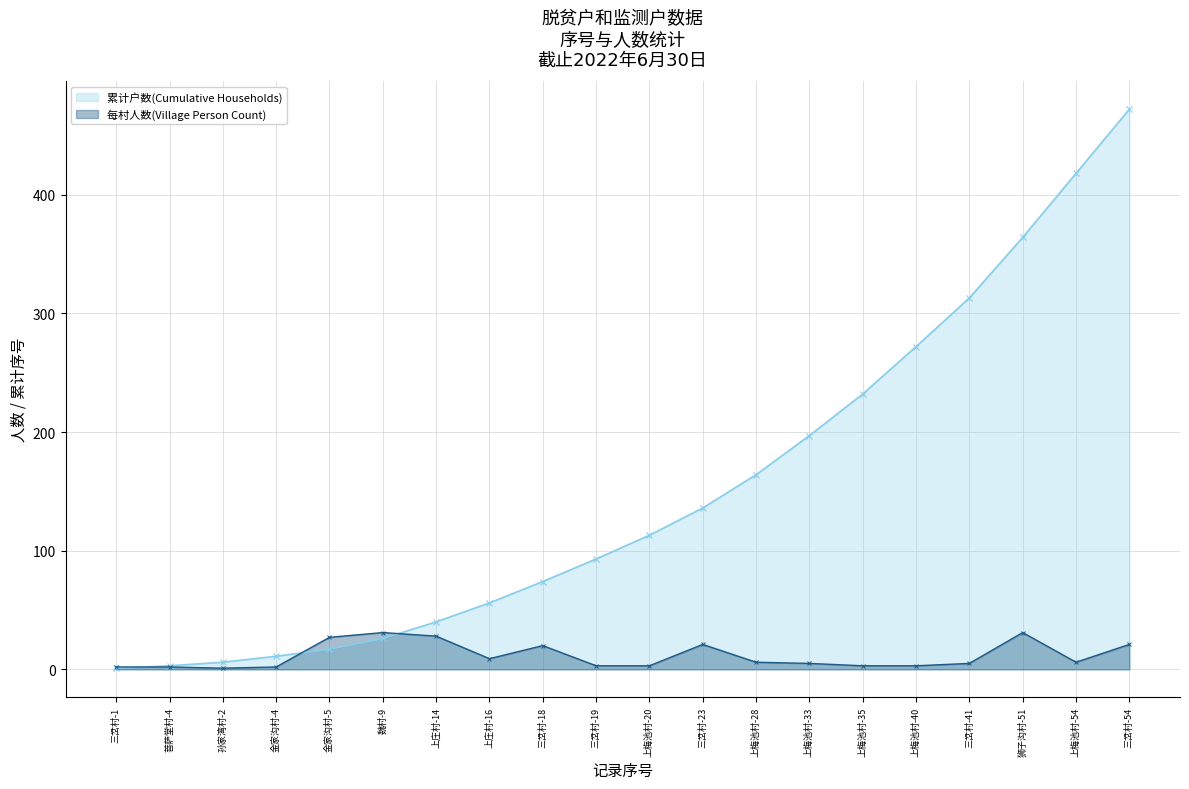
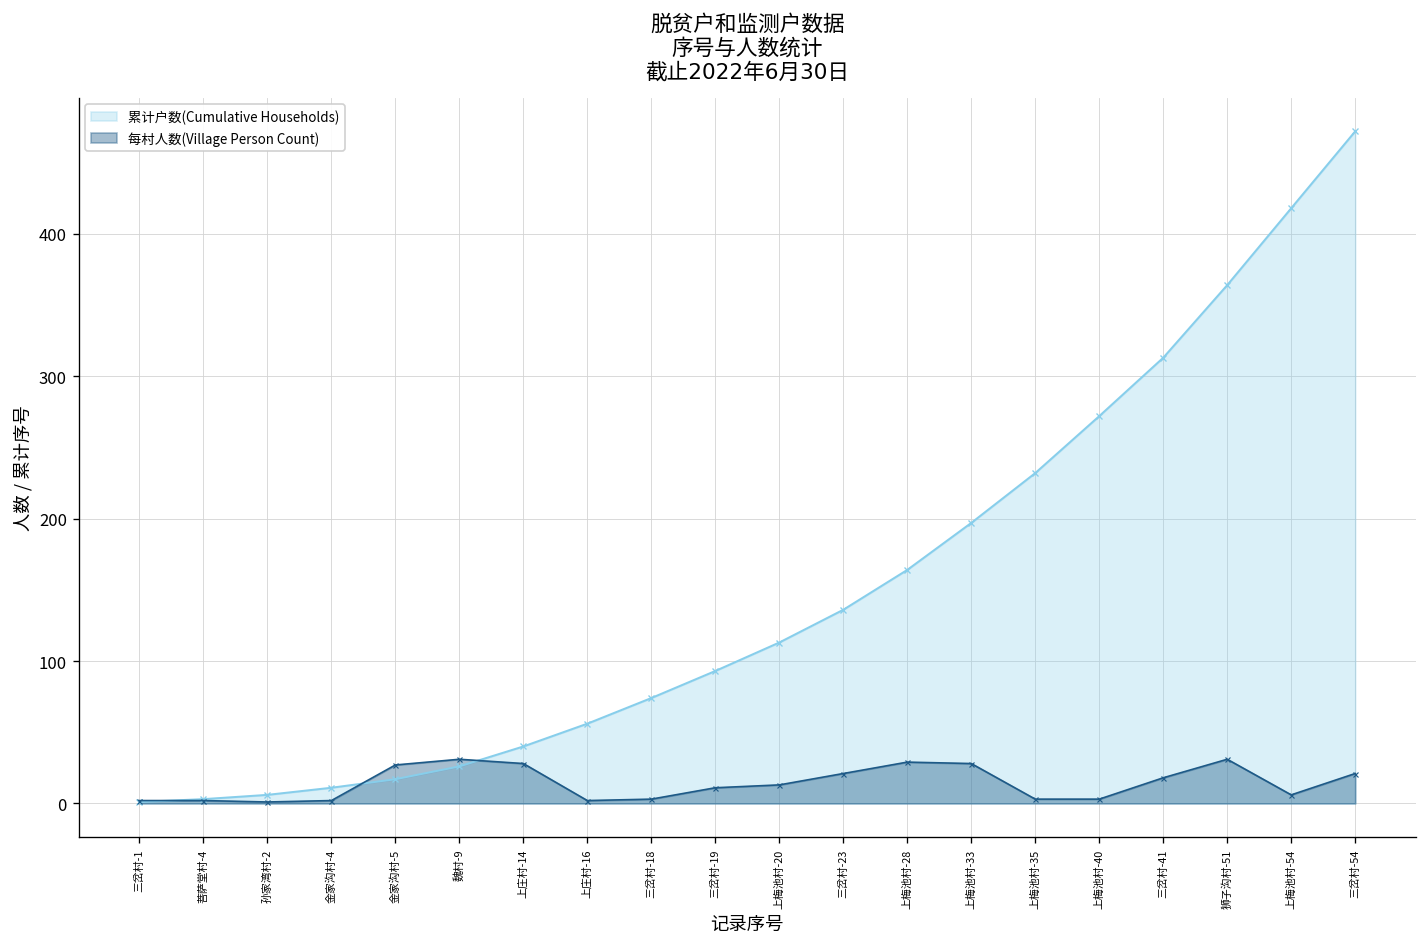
每村人数(Village Person Count), 上庄村-16: 9 -> 2
每村人数(Village Person Count), 三岔村-18: 20 -> 3
每村人数(Village Person Count), 三岔村-19: 3 -> 11
每村人数(Village Person Count), 上梅池村-20: 3 -> 13
每村人数(Village Person Count), 上梅池村-28: 6 -> 29
每村人数(Village Person Count), 上梅池村-33: 5 -> 28
每村人数(Village Person Count), 三岔村-41: 5 -> 18
